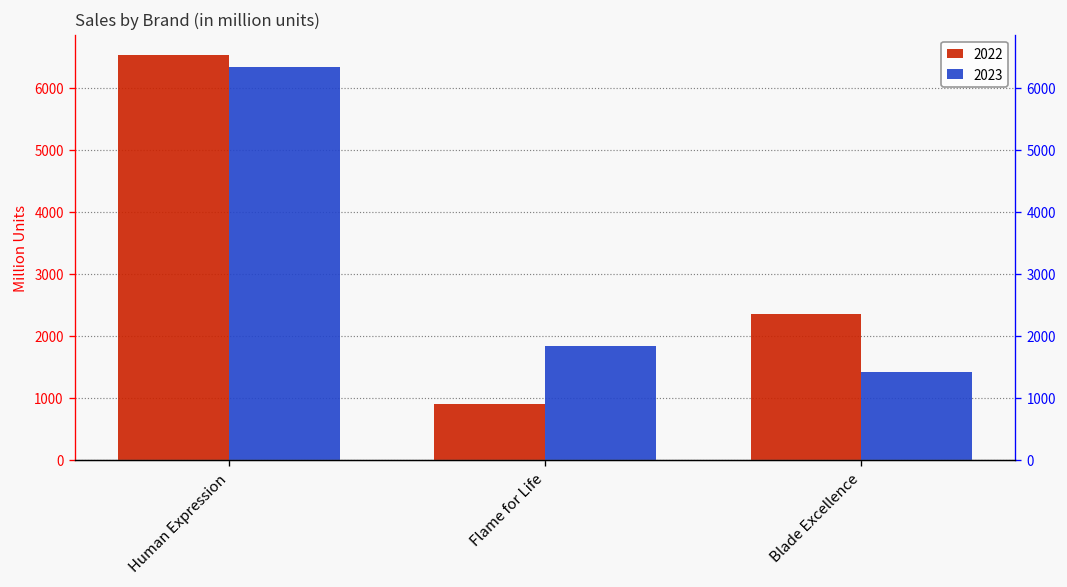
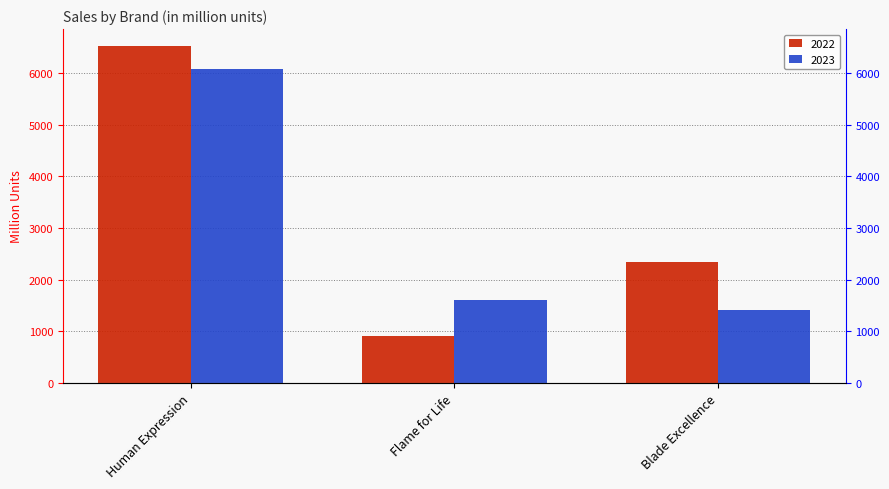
2023, Human Expression: 6300 -> 6100
2023, Flame for Life: 1800 -> 1600
